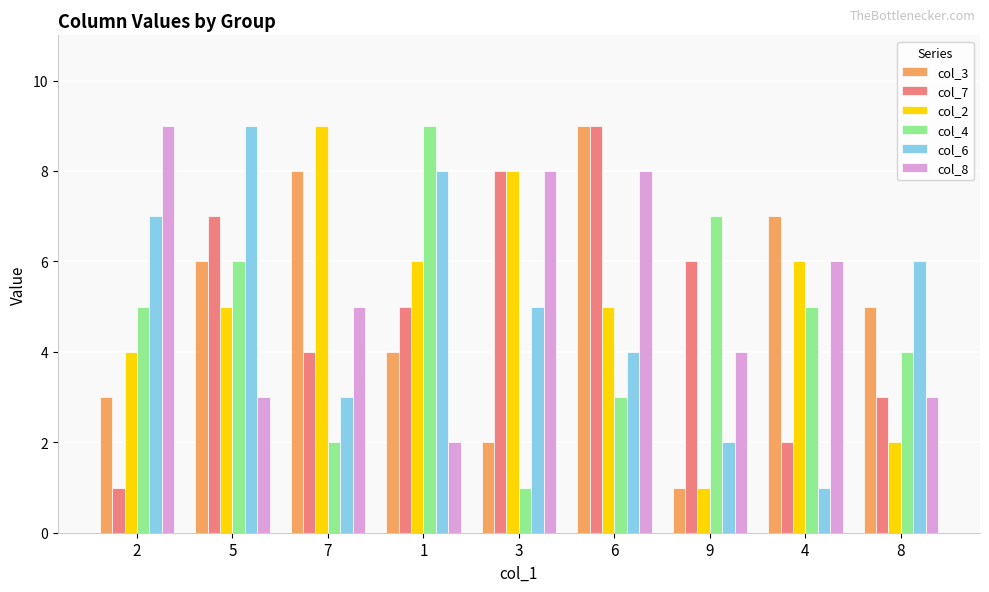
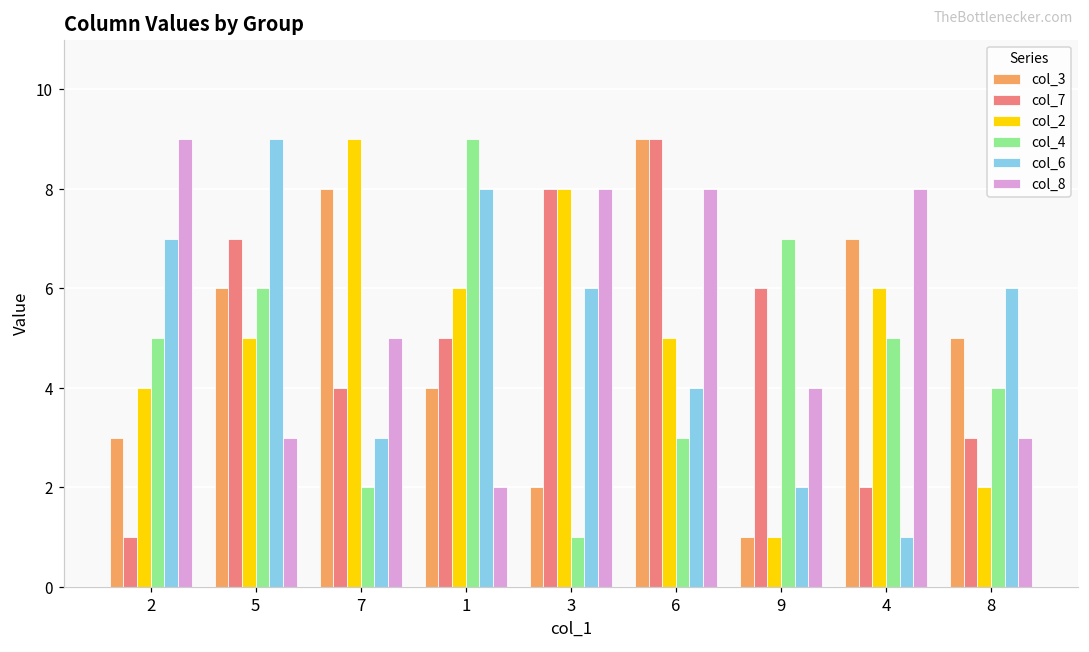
col_6, 3: 5 -> 6
col_8, 4: 6 -> 8
